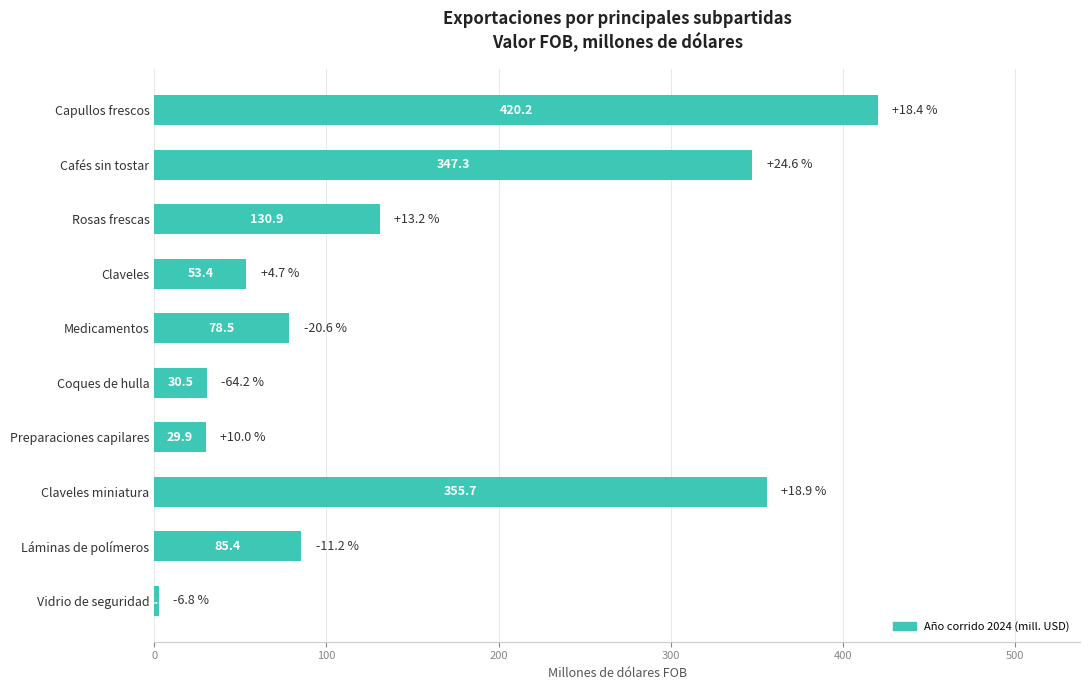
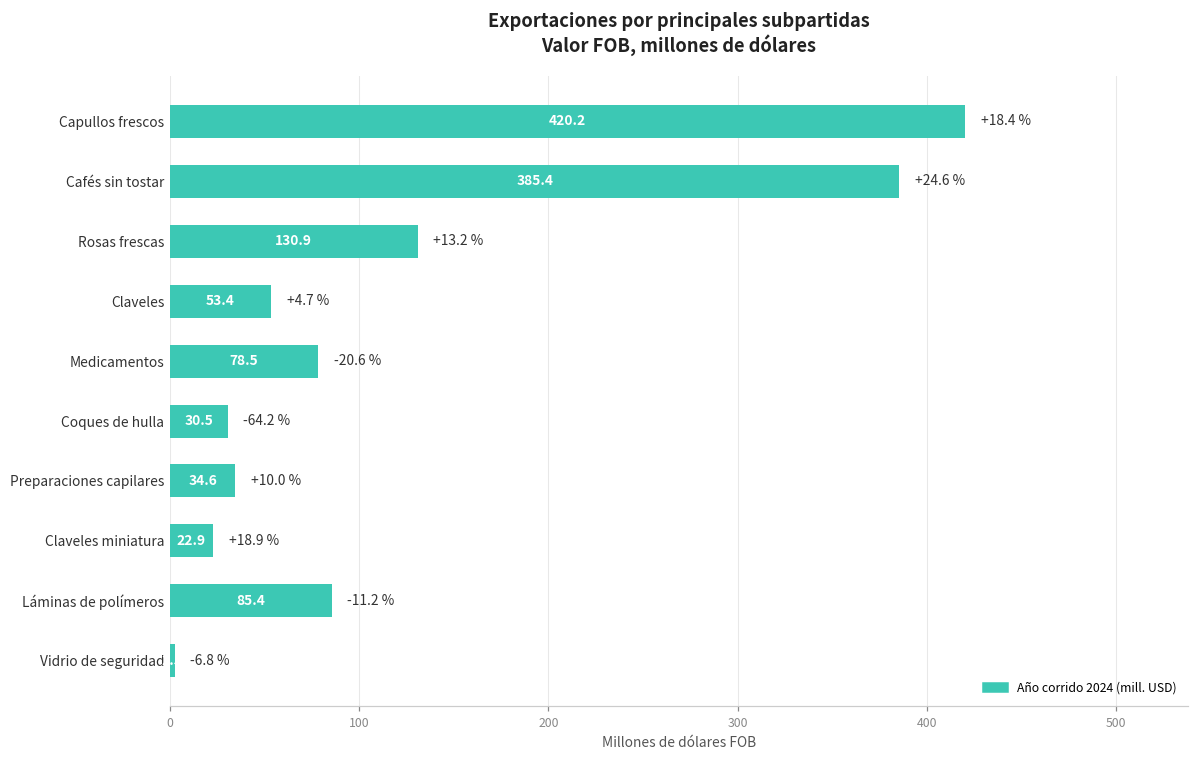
Cafés sin tostar: 347.3 -> 385.4
Preparaciones capilares: 29.9 -> 34.6
Claveles miniatura: 355.7 -> 22.9
